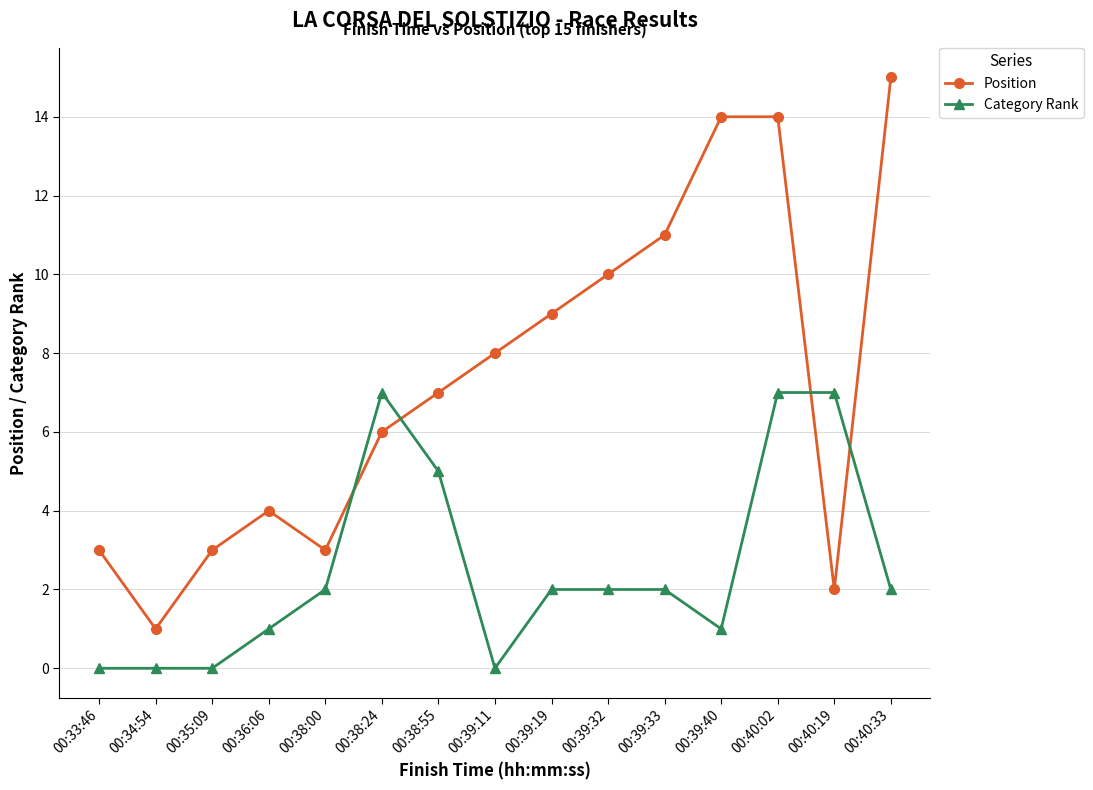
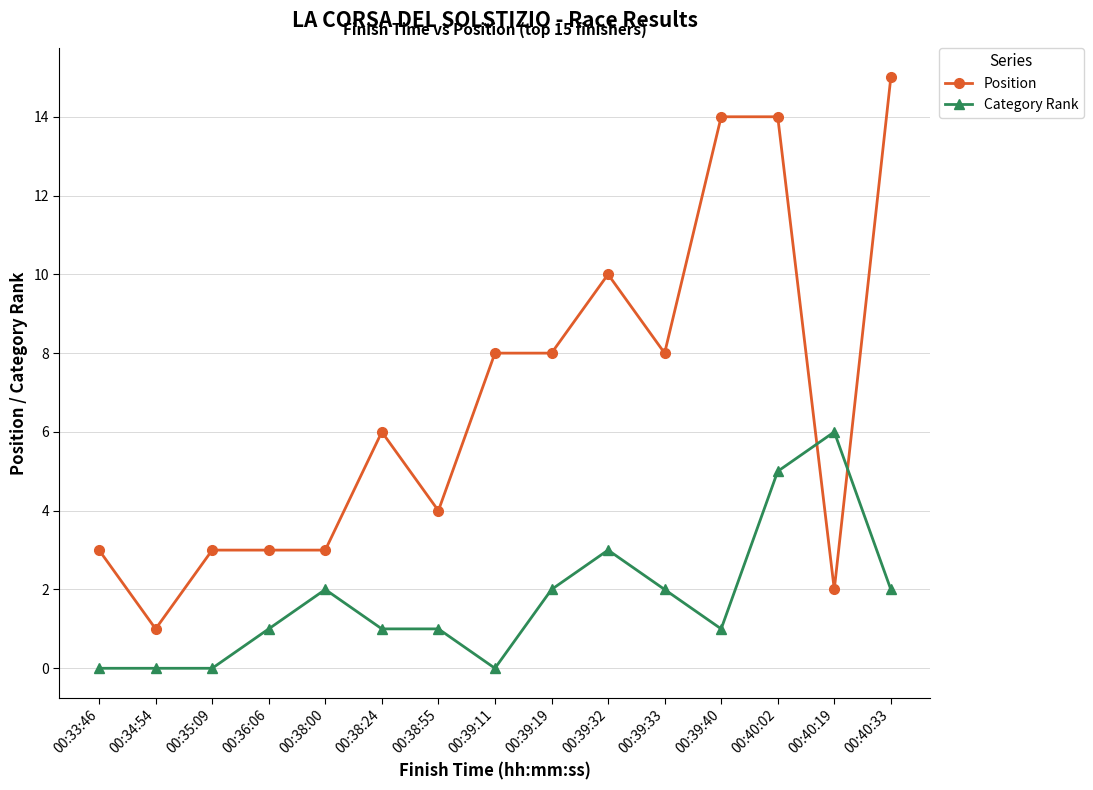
Position, 00:36:06: 4 -> 3
Category Rank, 00:38:24: 7 -> 1
Position, 00:38:55: 7 -> 4
Category Rank, 00:38:55: 5 -> 1
Position, 00:39:19: 9 -> 8
Category Rank, 00:39:32: 2 -> 3
Position, 00:39:33: 11 -> 8
Category Rank, 00:40:02: 7 -> 5
Category Rank, 00:40:19: 7 -> 6
